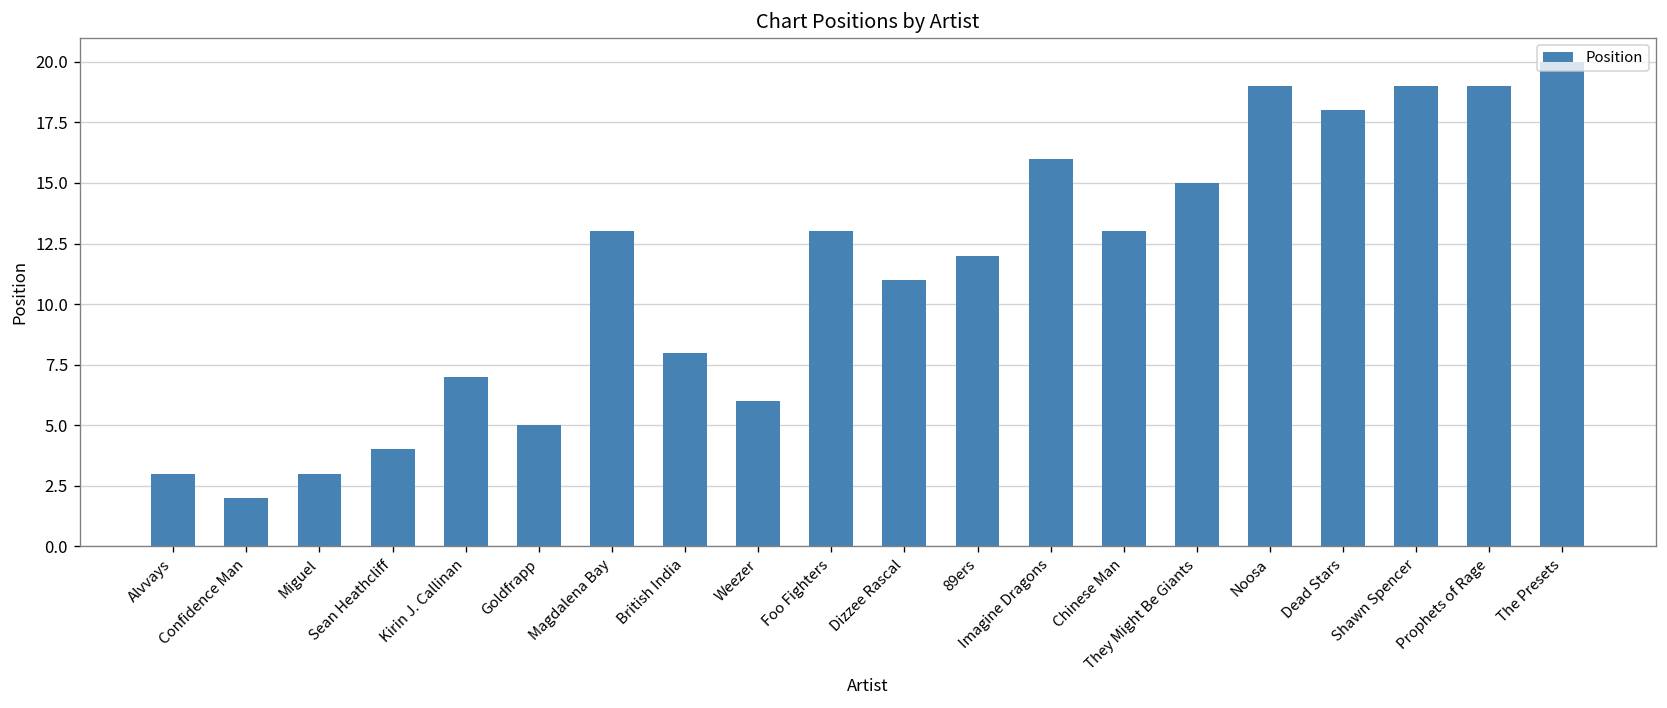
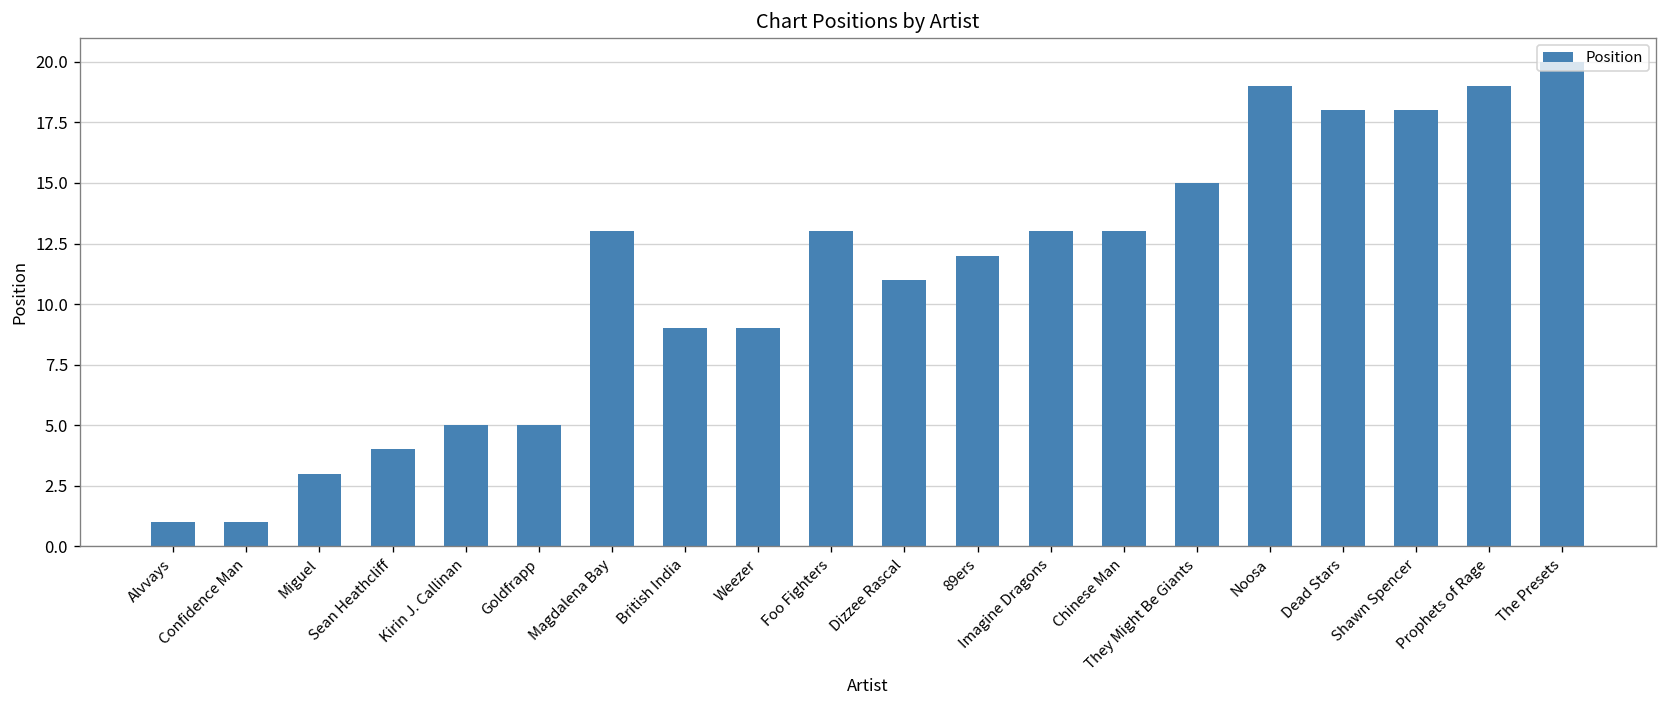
Alvvays: 3 -> 1
Confidence Man: 2 -> 1
Kirin J. Callinan: 7 -> 5
British India: 8 -> 9
Weezer: 6 -> 9
Imagine Dragons: 16 -> 13
Shawn Spencer: 19 -> 18
